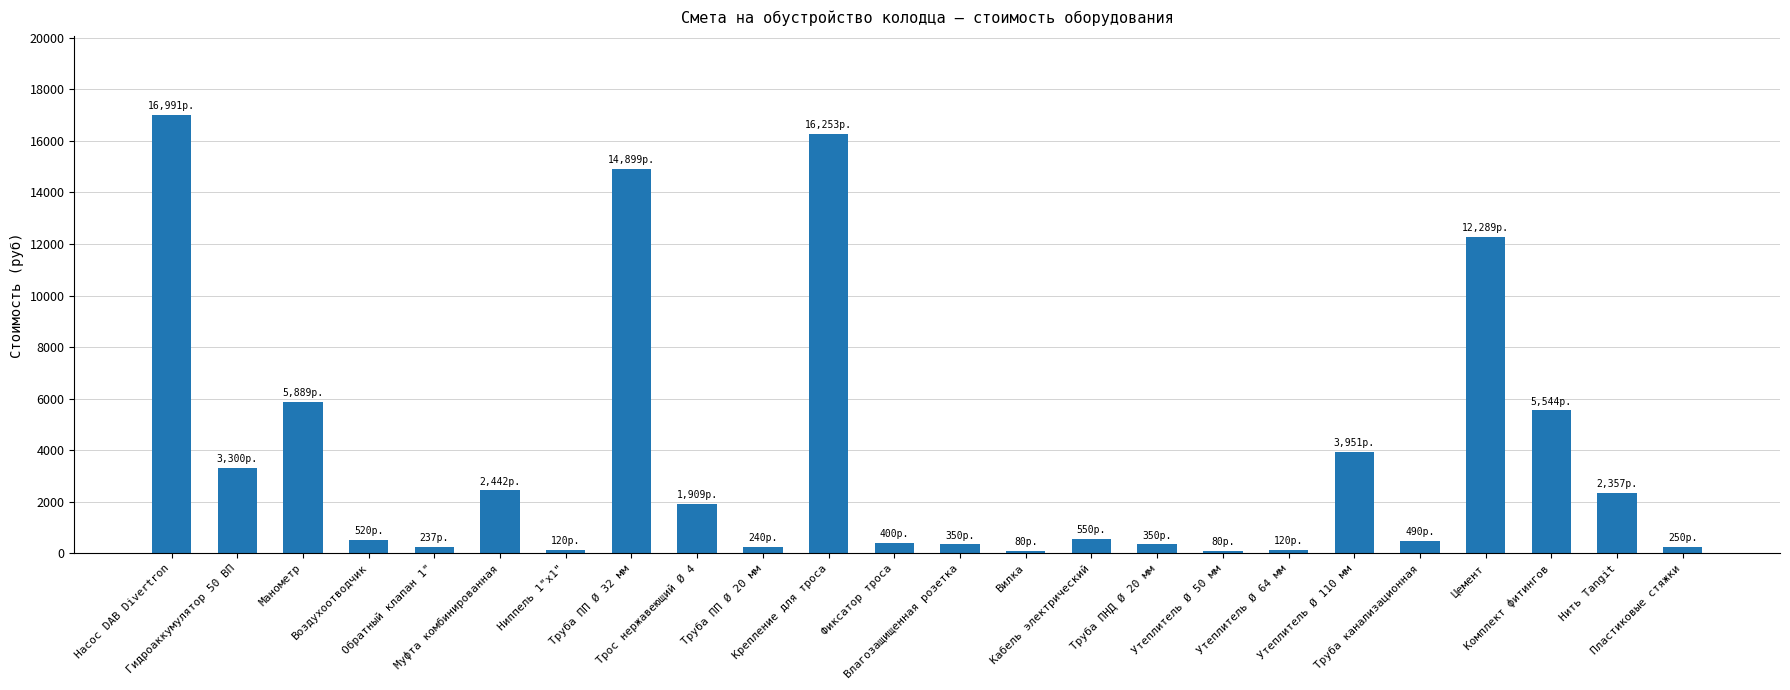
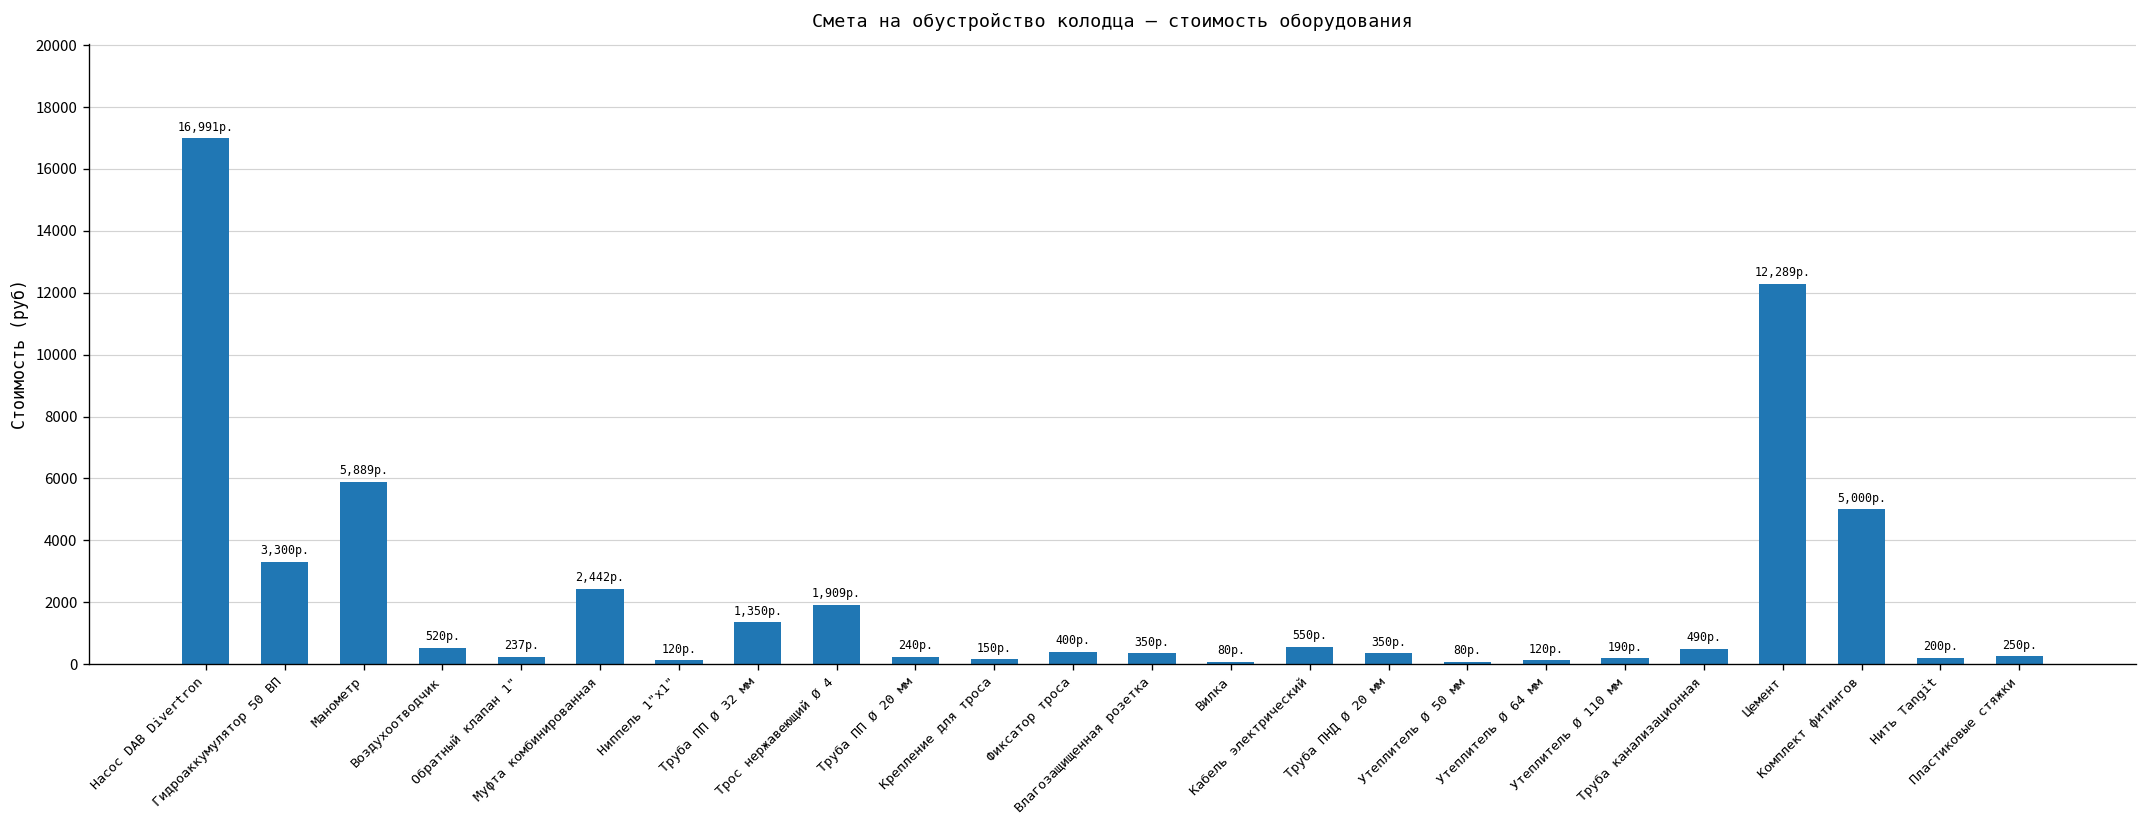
Труба ПП Ø 32 мм: 14,899р. -> 1,350р.
Крепление для троса: 16,253р. -> 150р.
Утеплитель Ø 110 мм: 3,951р. -> 190р.
Комплект фитингов: 5,544р. -> 5,000р.
Нить Tangit: 2,357р. -> 200р.
